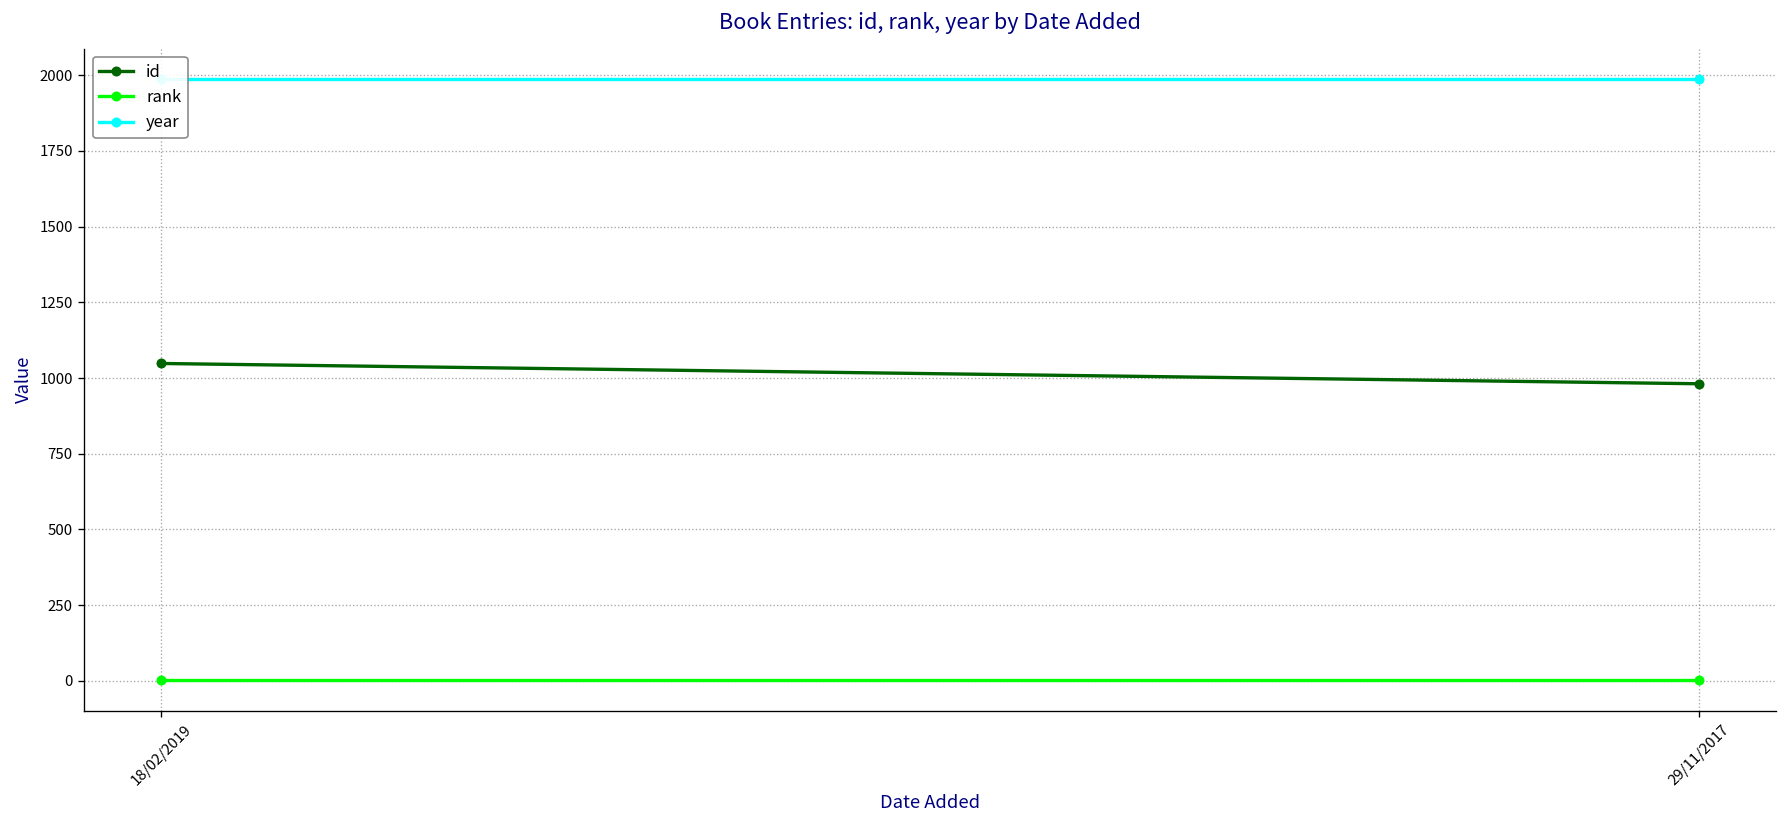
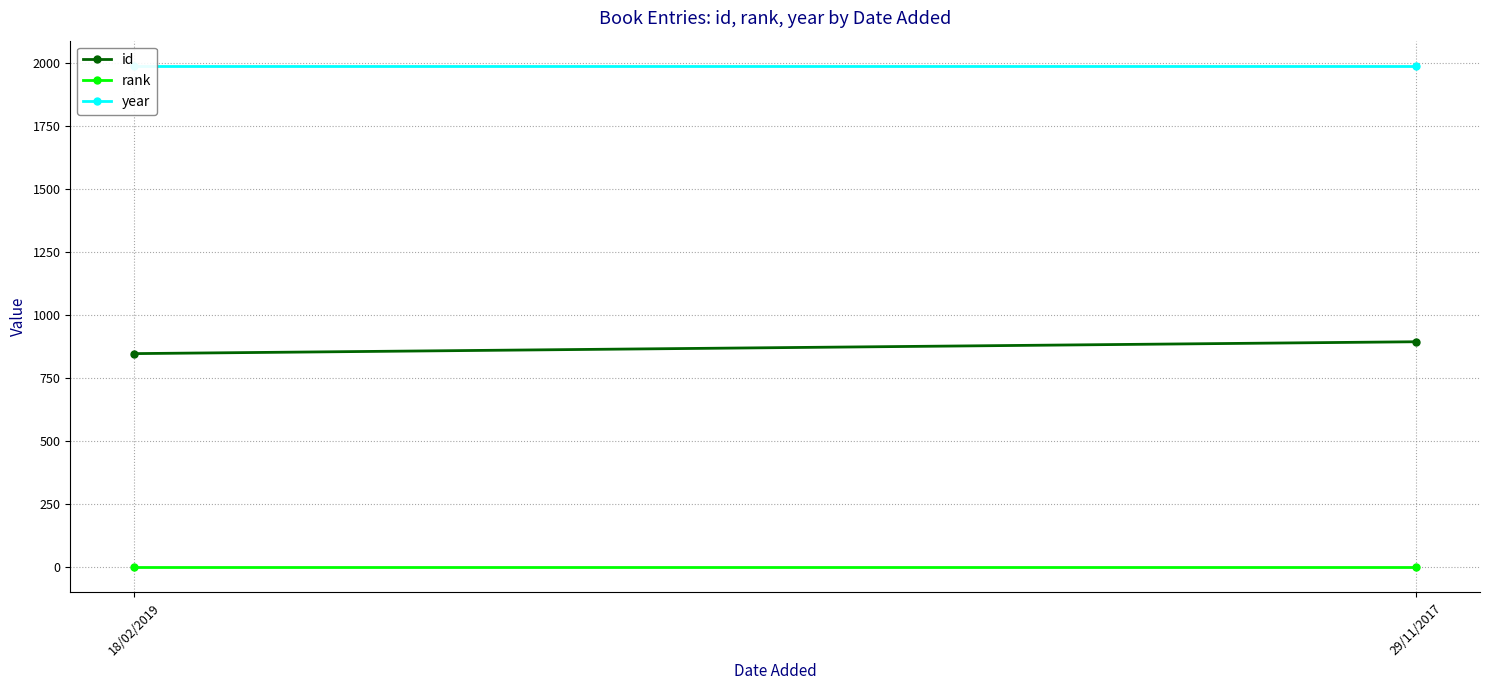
id, 18/02/2019: 1050 -> 850
id, 29/11/2017: 980 -> 890
